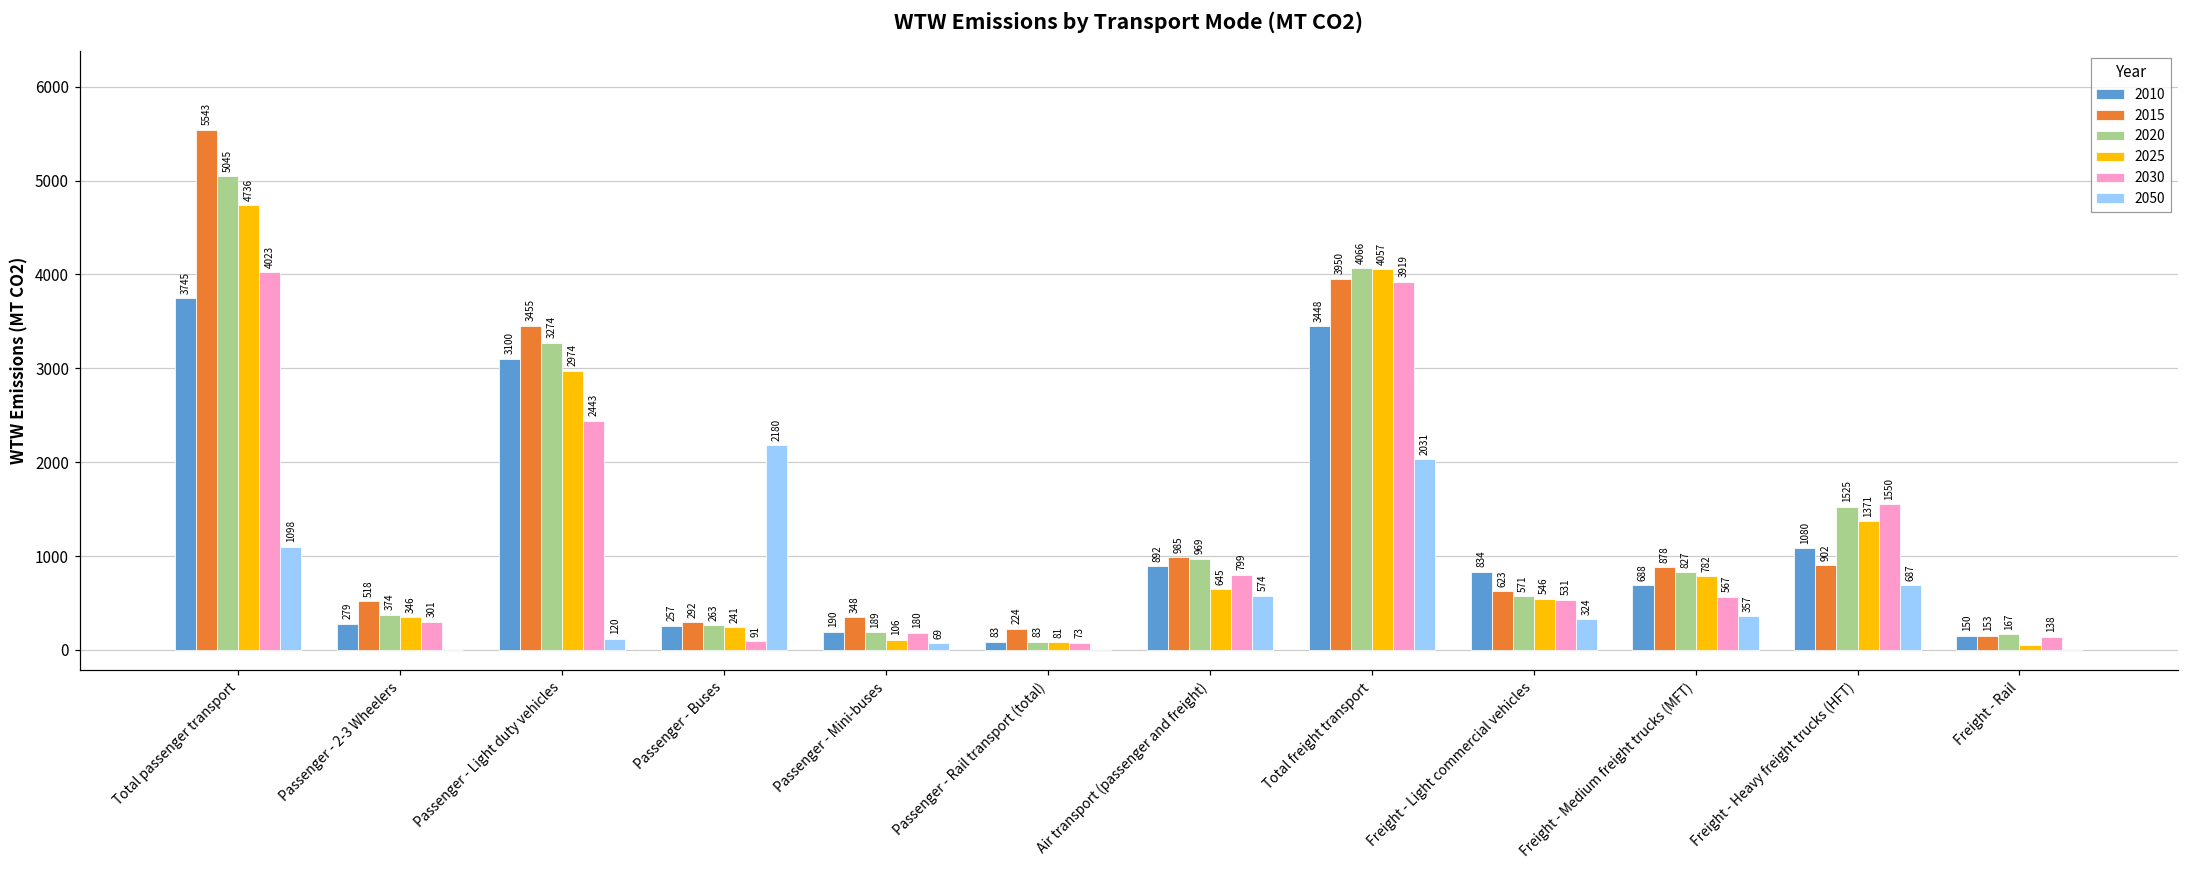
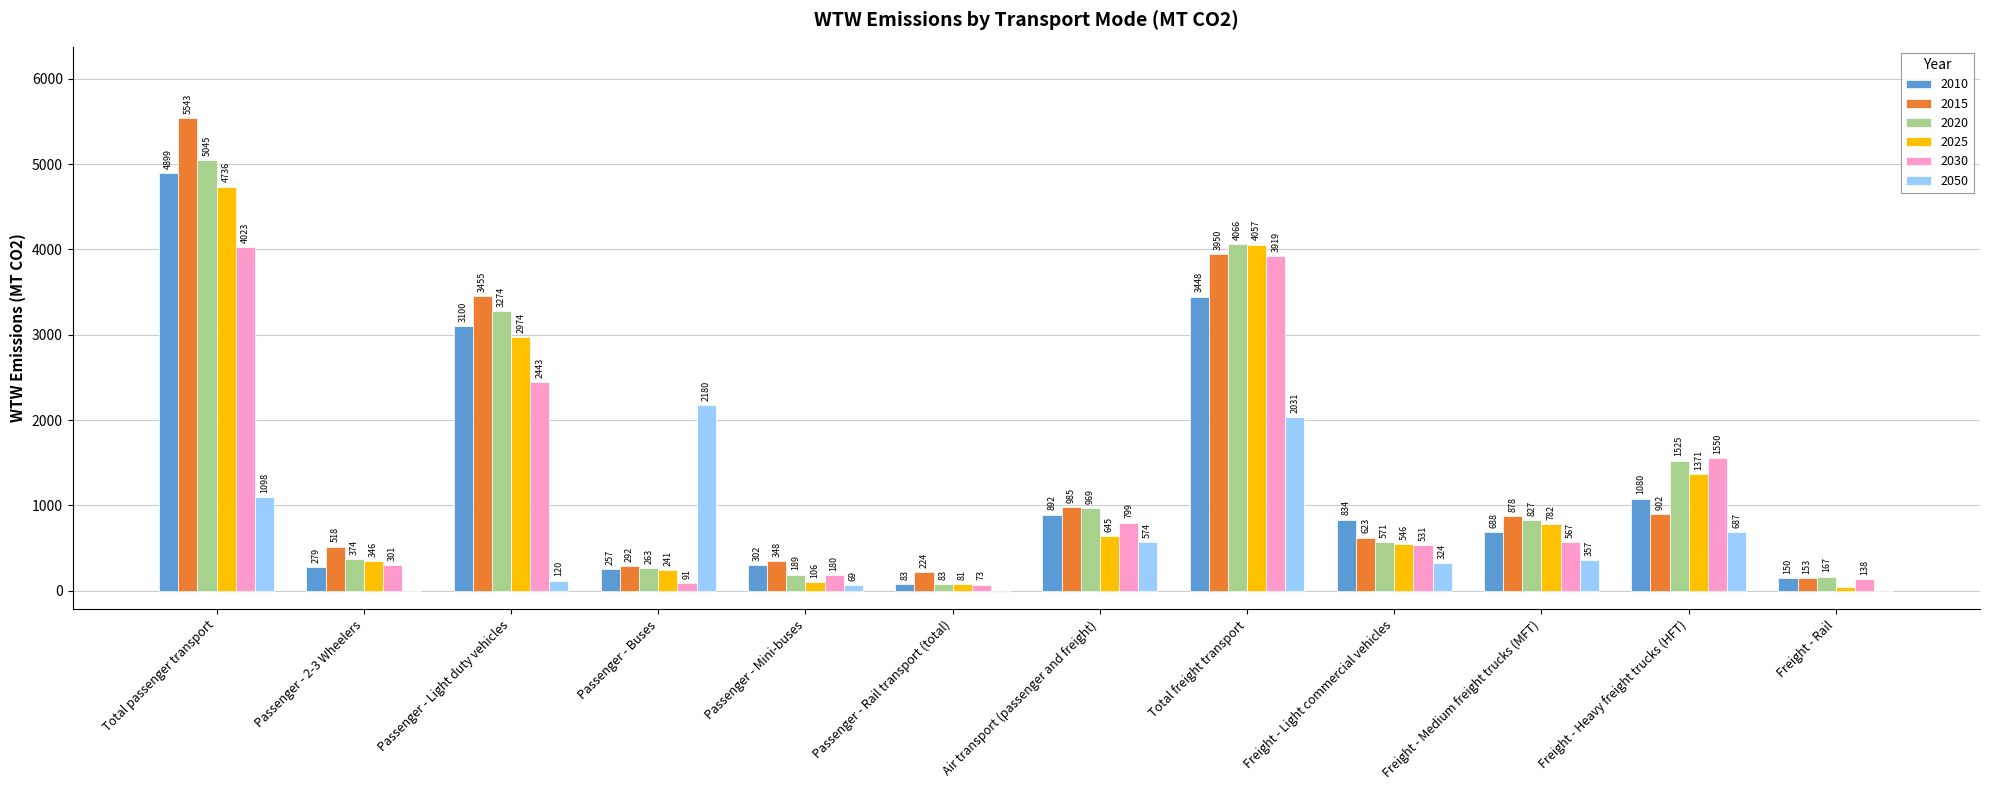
2010, Total passenger transport: 3745 -> 4899
2010, Passenger - Mini-buses: 190 -> 302
